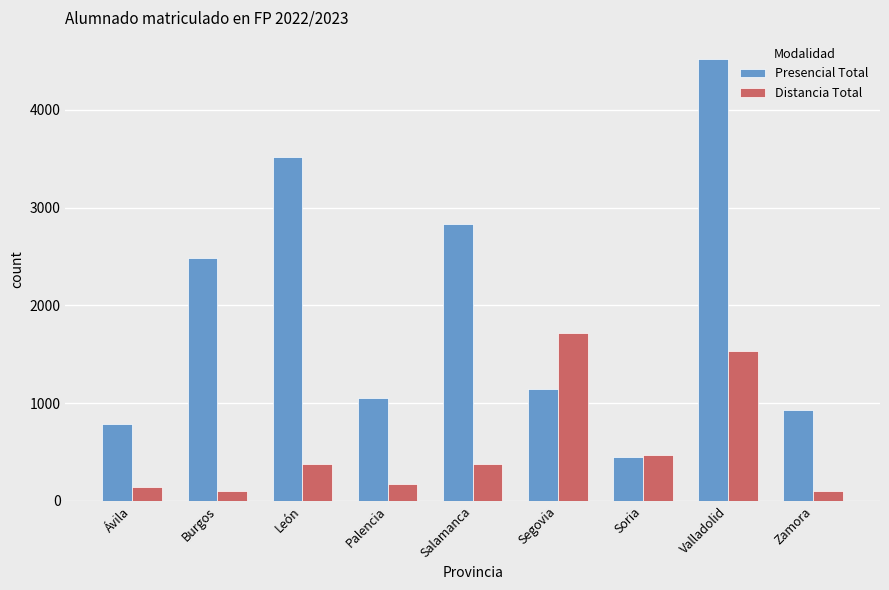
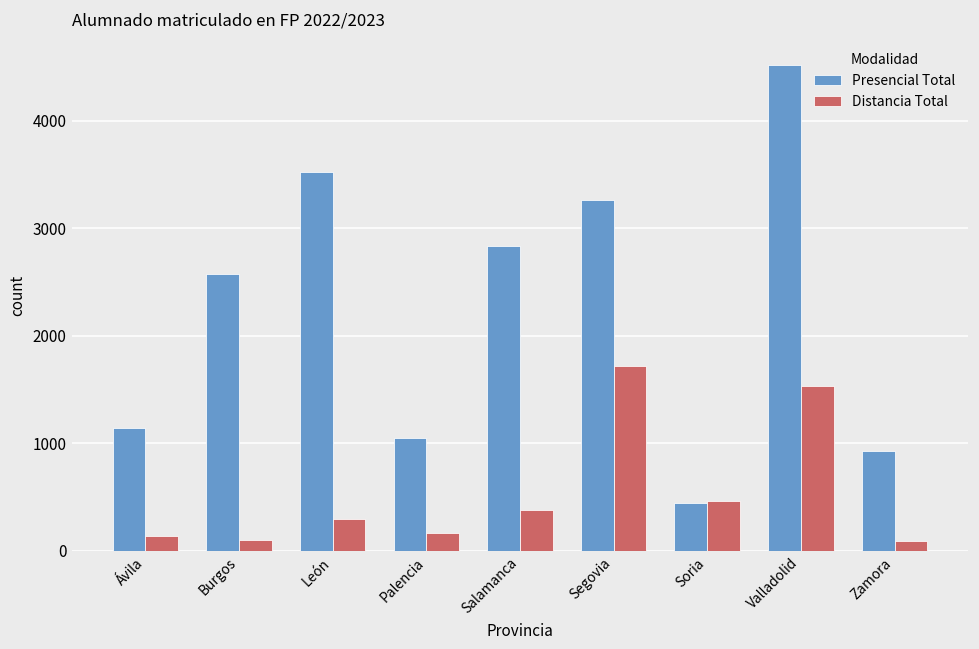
Presencial Total, Ávila: 800 -> 1100
Presencial Total, Burgos: 2500 -> 2600
Distancia Total, León: 400 -> 300
Presencial Total, Segovia: 1100 -> 3300
